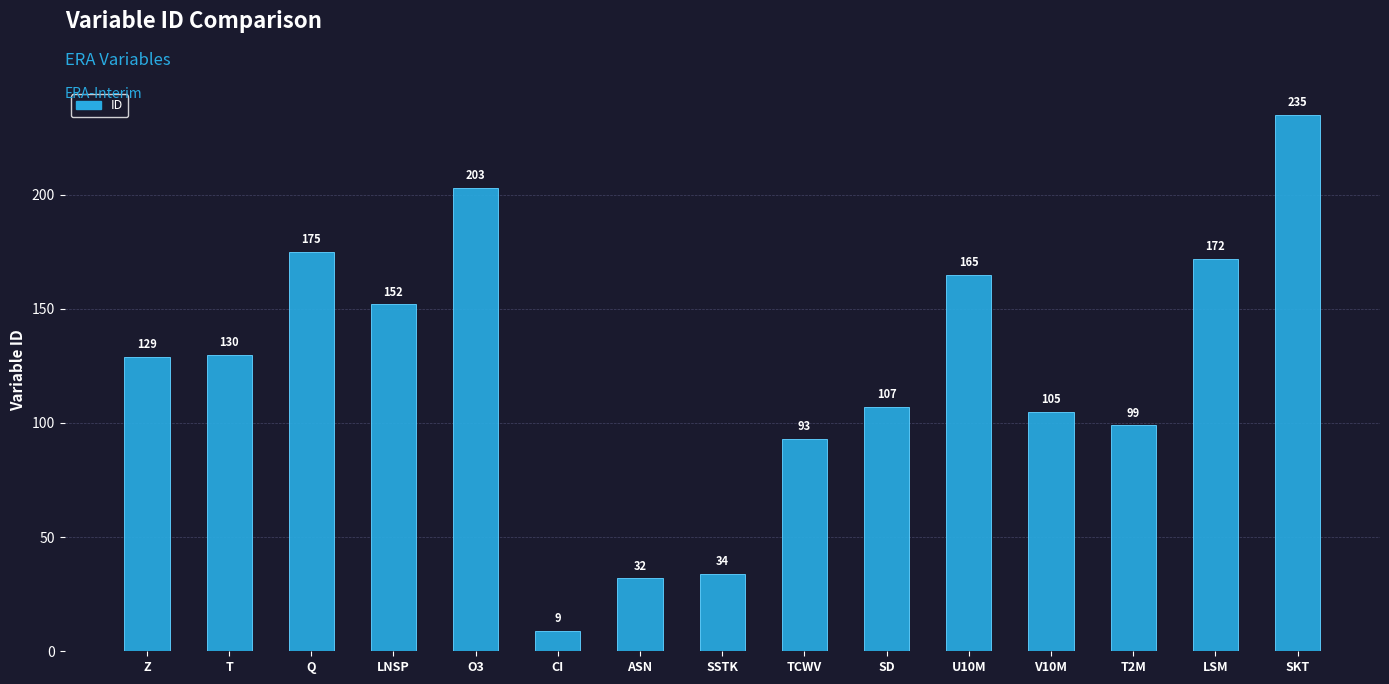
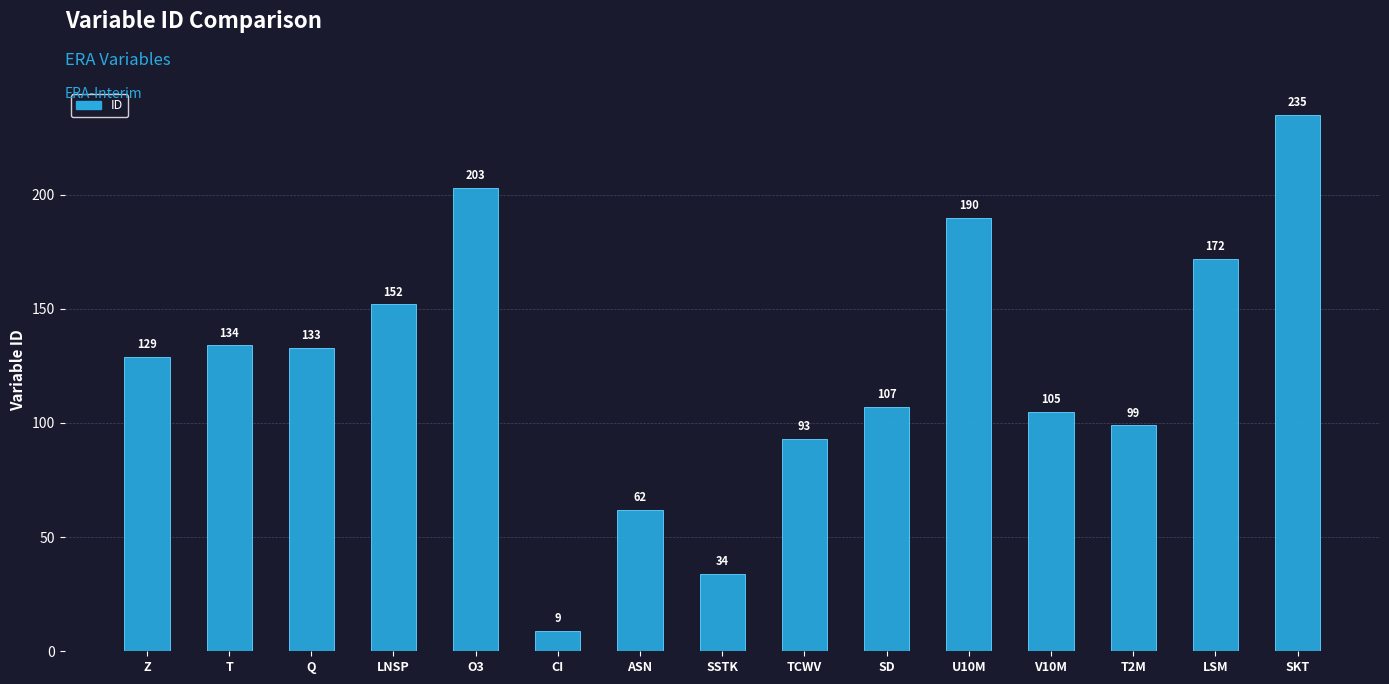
T: 130 -> 134
Q: 175 -> 133
ASN: 32 -> 62
U10M: 165 -> 190
